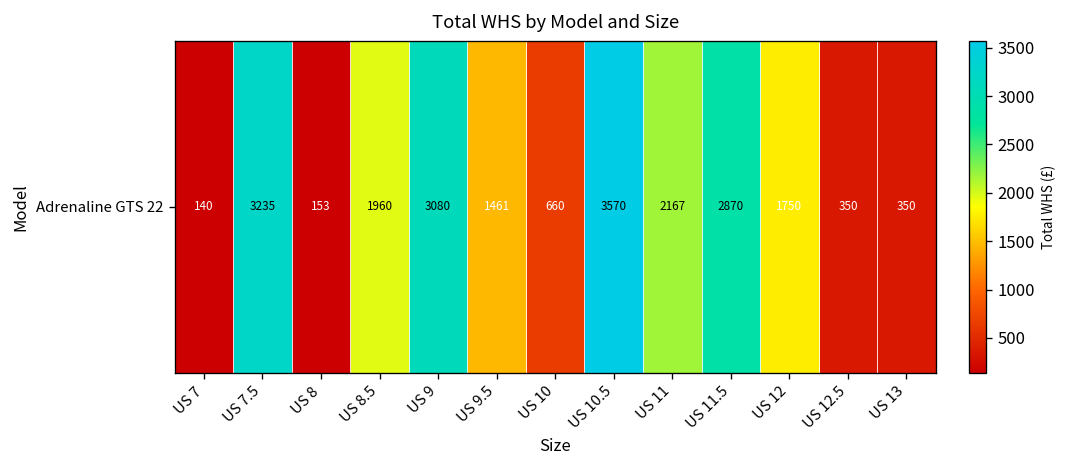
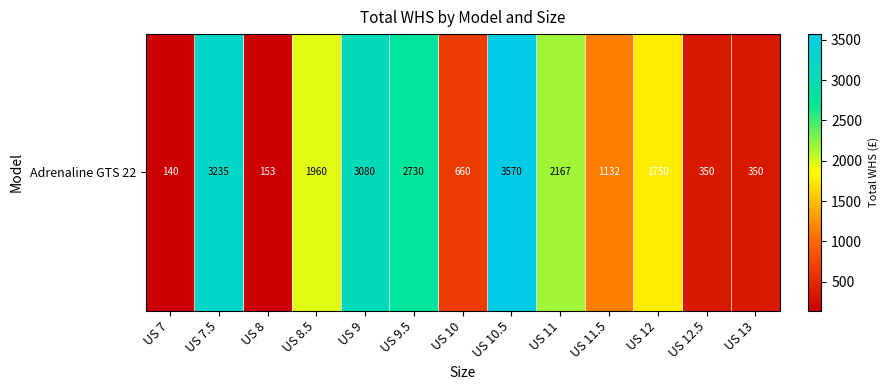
Adrenaline GTS 22, US 9.5: 1461 -> 2730
Adrenaline GTS 22, US 11.5: 2870 -> 1132
